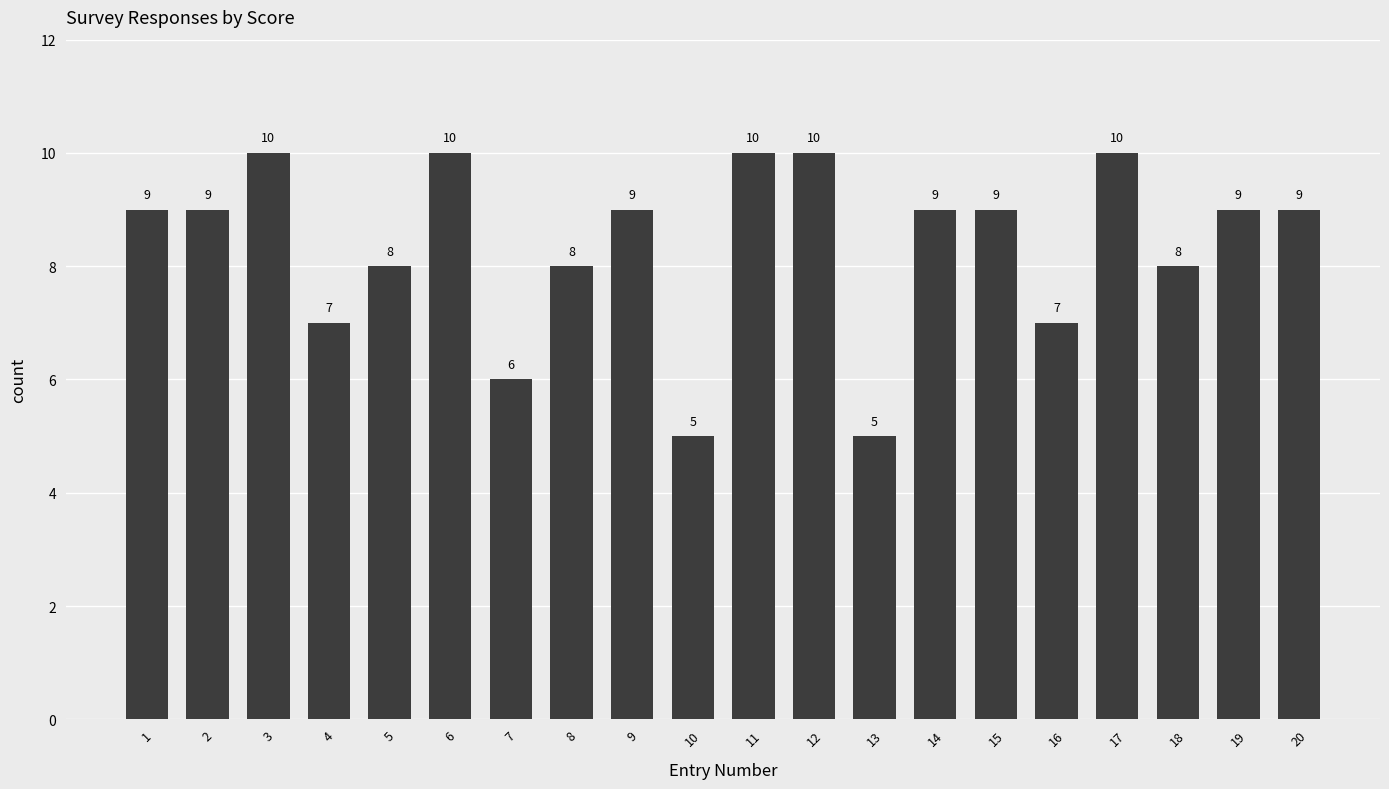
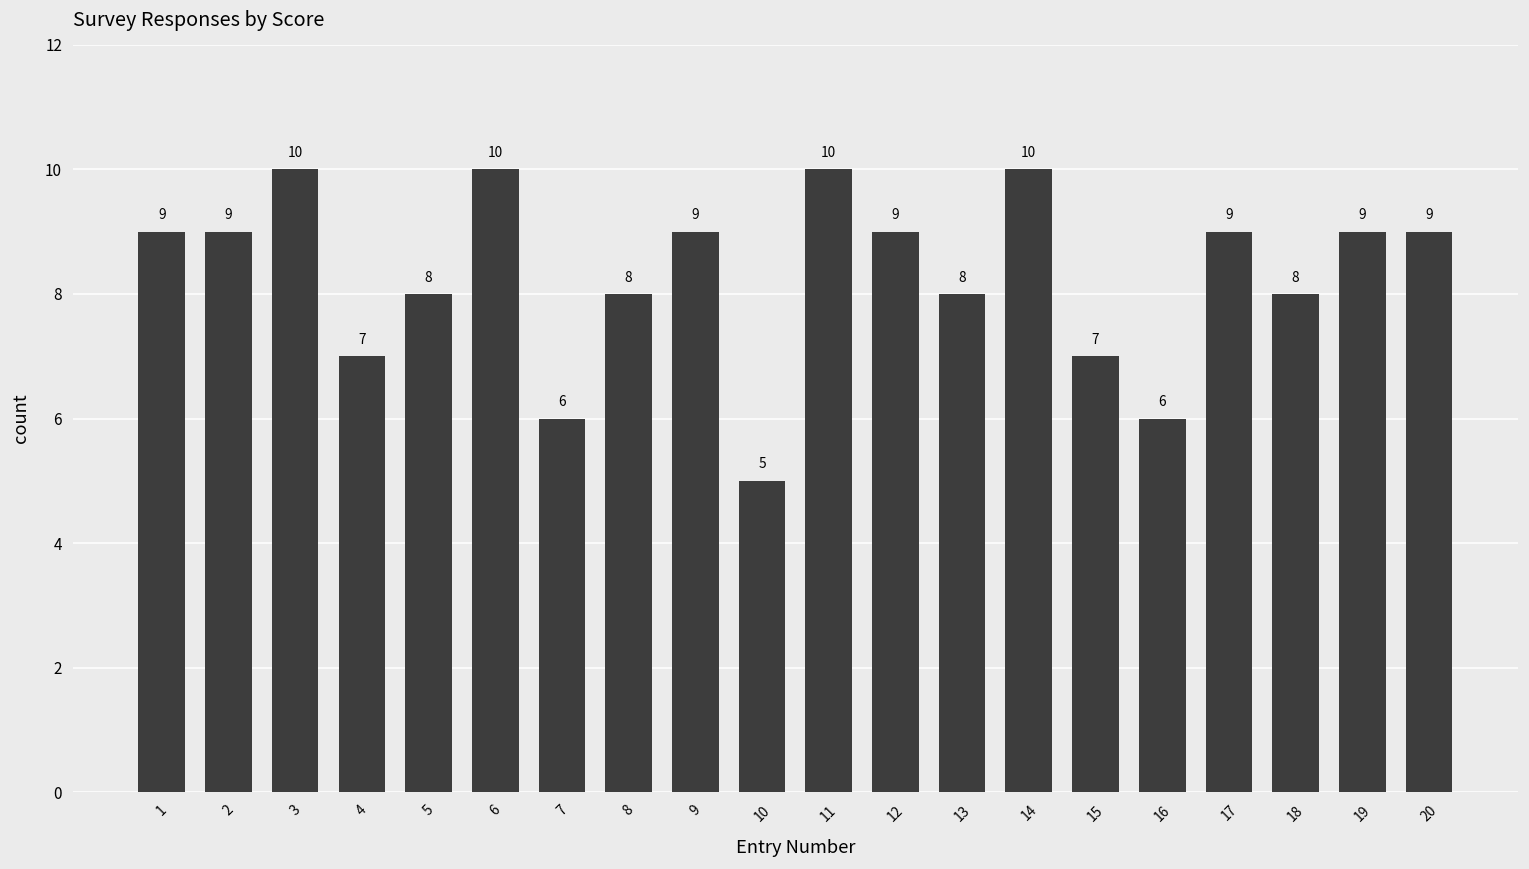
12: 10 -> 9
13: 5 -> 8
14: 9 -> 10
15: 9 -> 7
16: 7 -> 6
17: 10 -> 9
